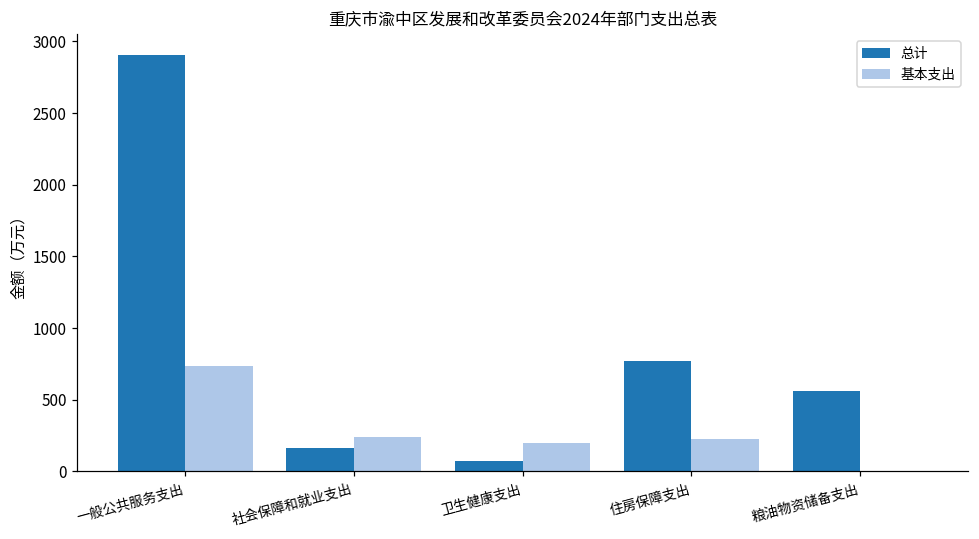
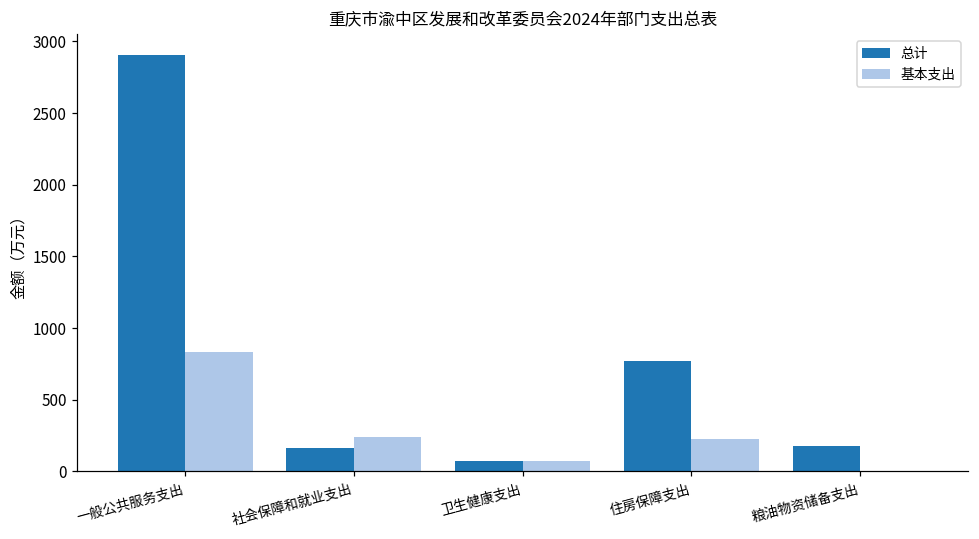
基本支出, 一般公共服务支出: 740 -> 830
基本支出, 卫生健康支出: 200 -> 70
总计, 粮油物资储备支出: 560 -> 180
